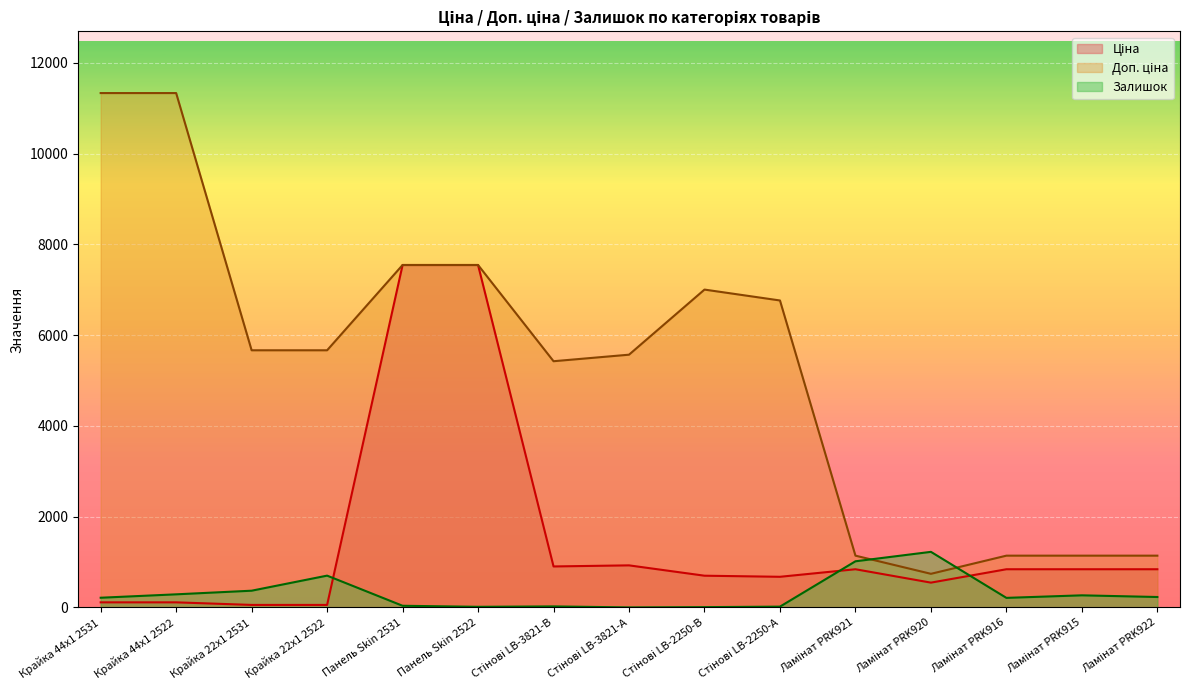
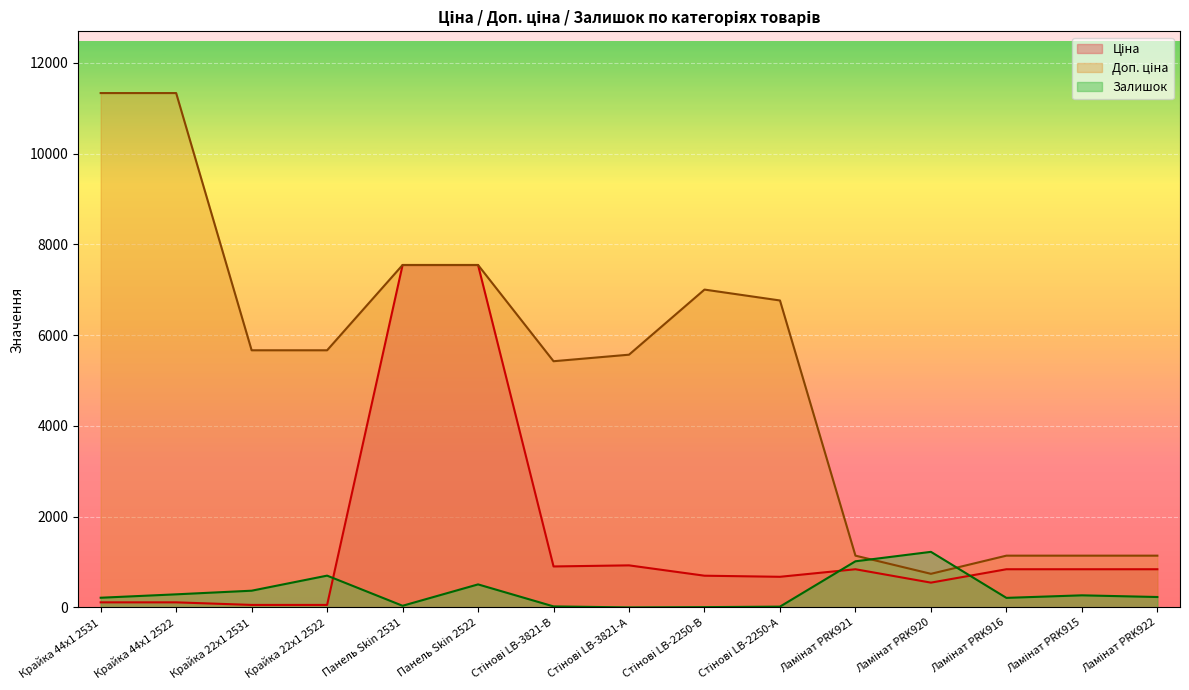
Залишок, Панель Skin 2522: 0 -> 500
